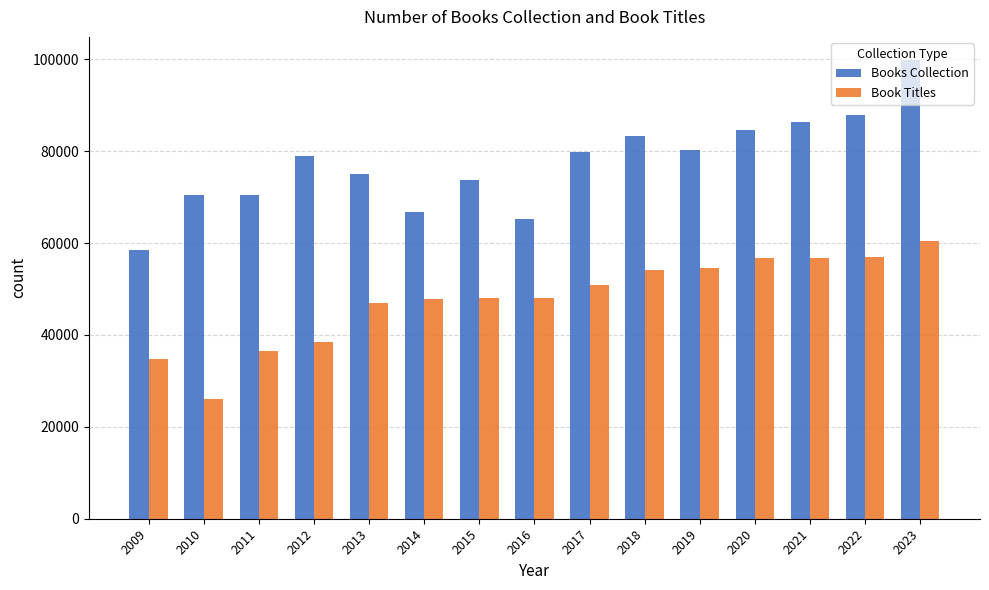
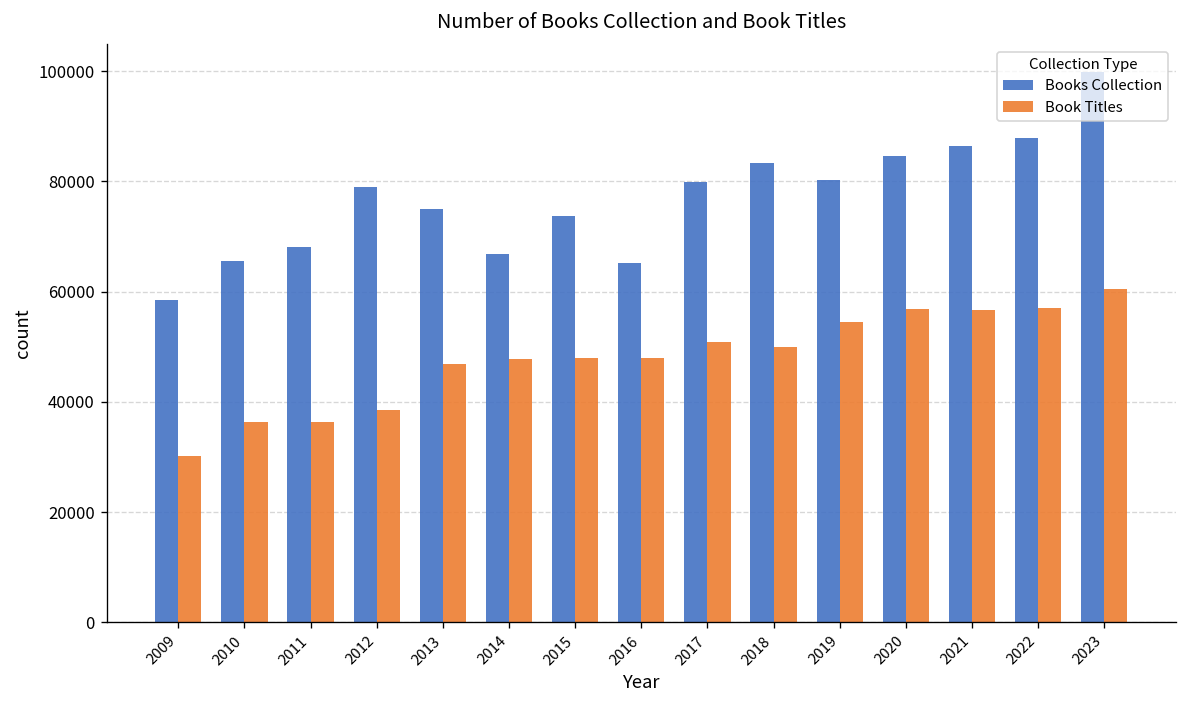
Book Titles, 2009: 35000 -> 30000
Books Collection, 2010: 70000 -> 66000
Book Titles, 2010: 26000 -> 36000
Books Collection, 2011: 70000 -> 68000
Book Titles, 2018: 54000 -> 50000
